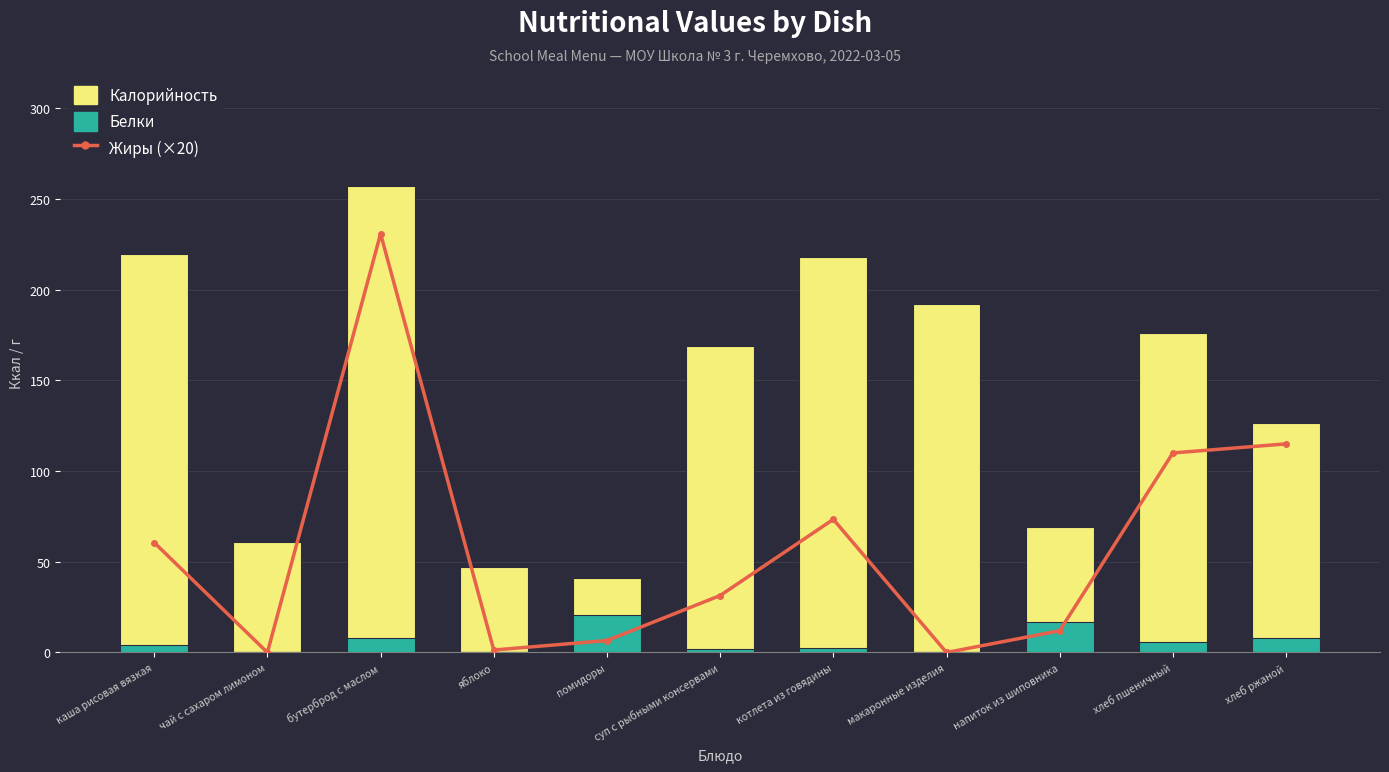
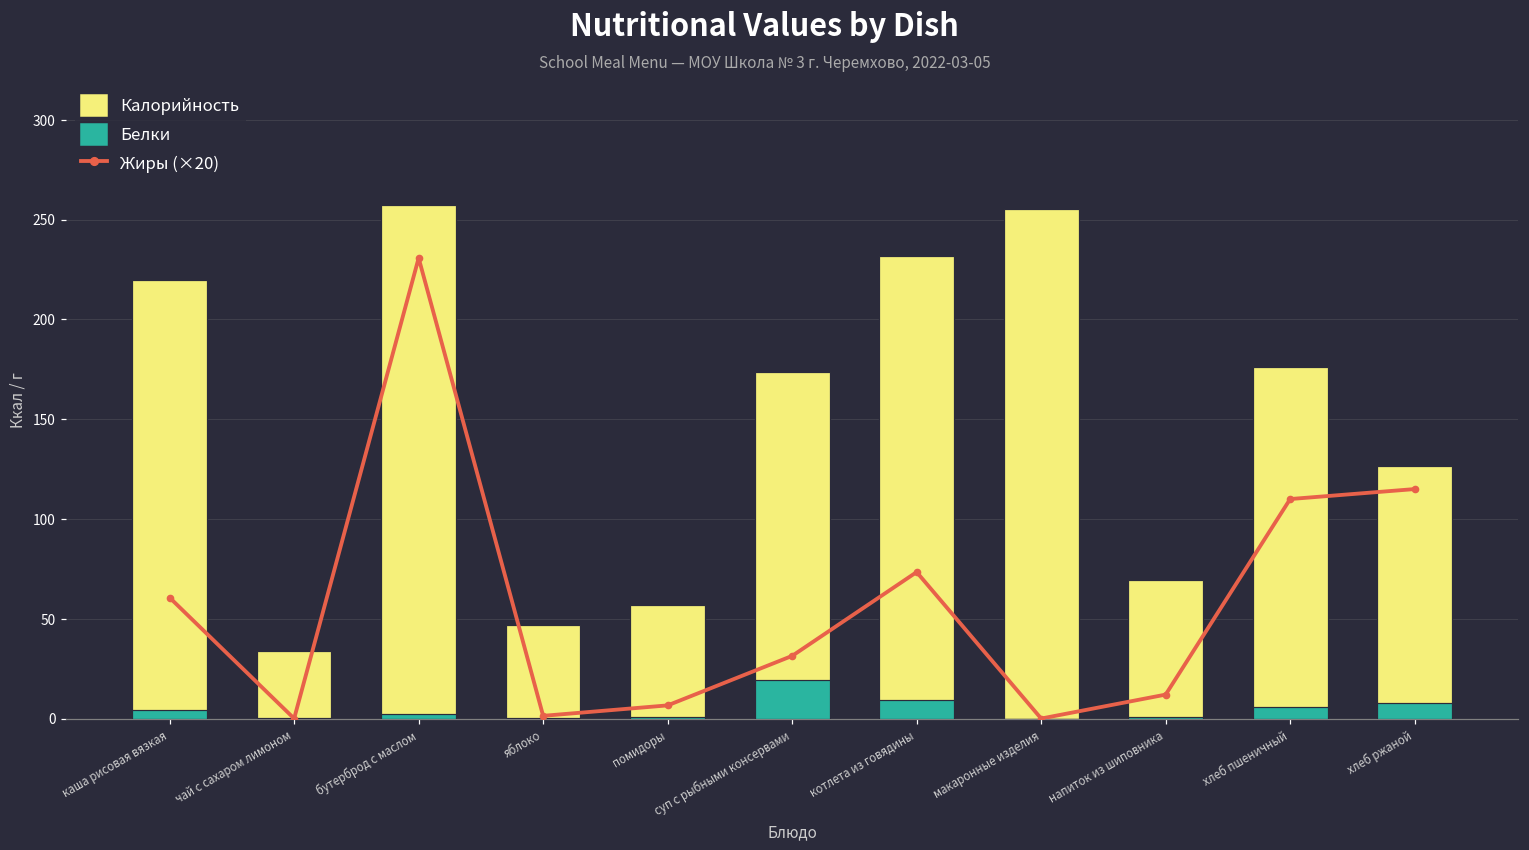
Калорийность, чай с сахаром лимоном: 61 -> 34
Белки, бутерброд с маслом: 8 -> 2
Калорийность, помидоры: 41 -> 57
Белки, помидоры: 21 -> 1
Калорийность, суп с рыбными консервами: 169 -> 174
Белки, суп с рыбными консервами: 2 -> 19
Калорийность, котлета из говядины: 218 -> 232
Белки, котлета из говядины: 3 -> 9
Калорийность, макаронные изделия: 192 -> 255
Белки, напиток из шиповника: 17 -> 1
